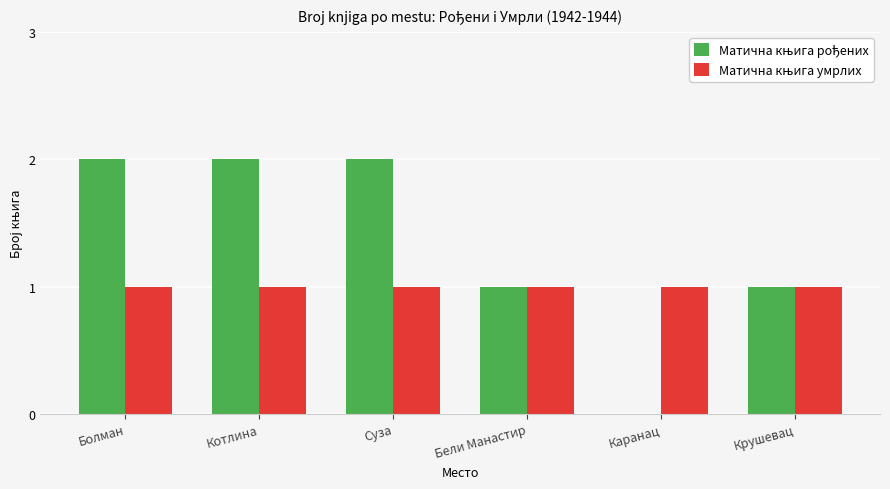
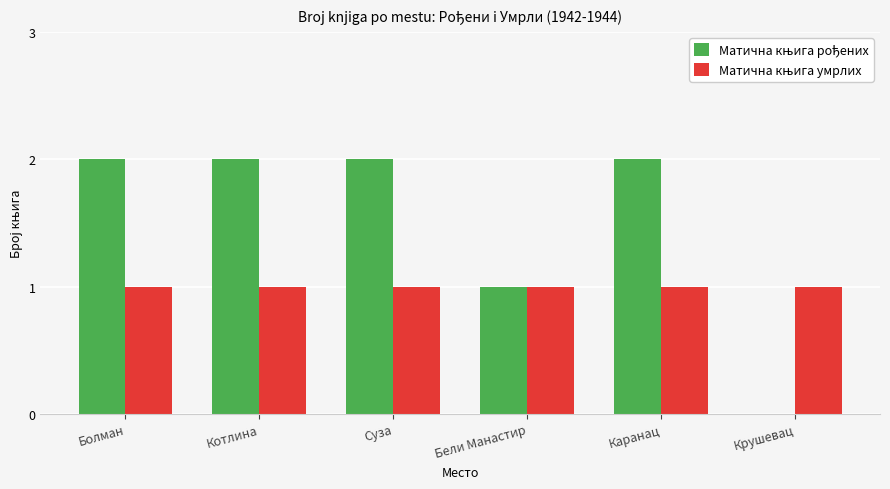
Матична књига рођених, Каранац: 0 -> 2
Матична књига рођених, Крушевац: 1 -> 0
